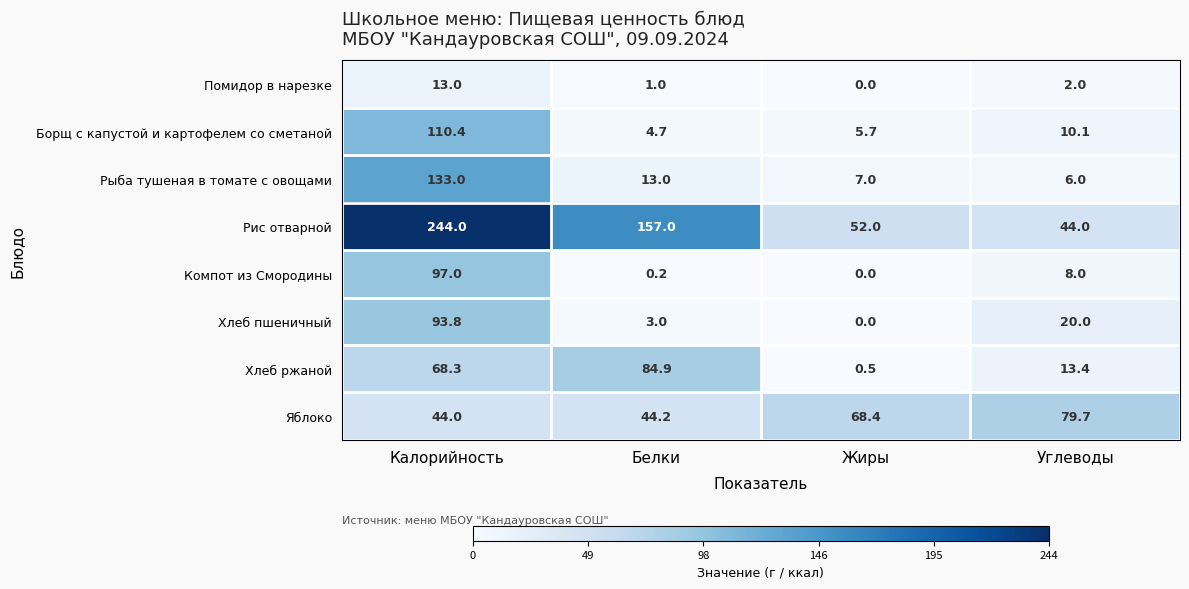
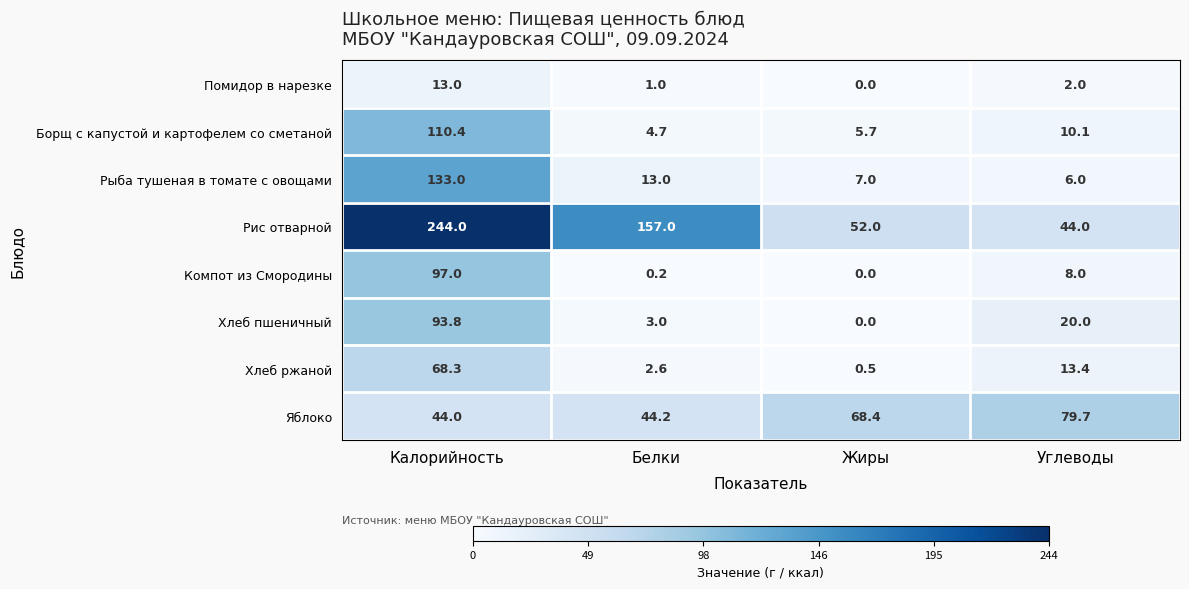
Хлеб ржаной, Белки: 84.9 -> 2.6
